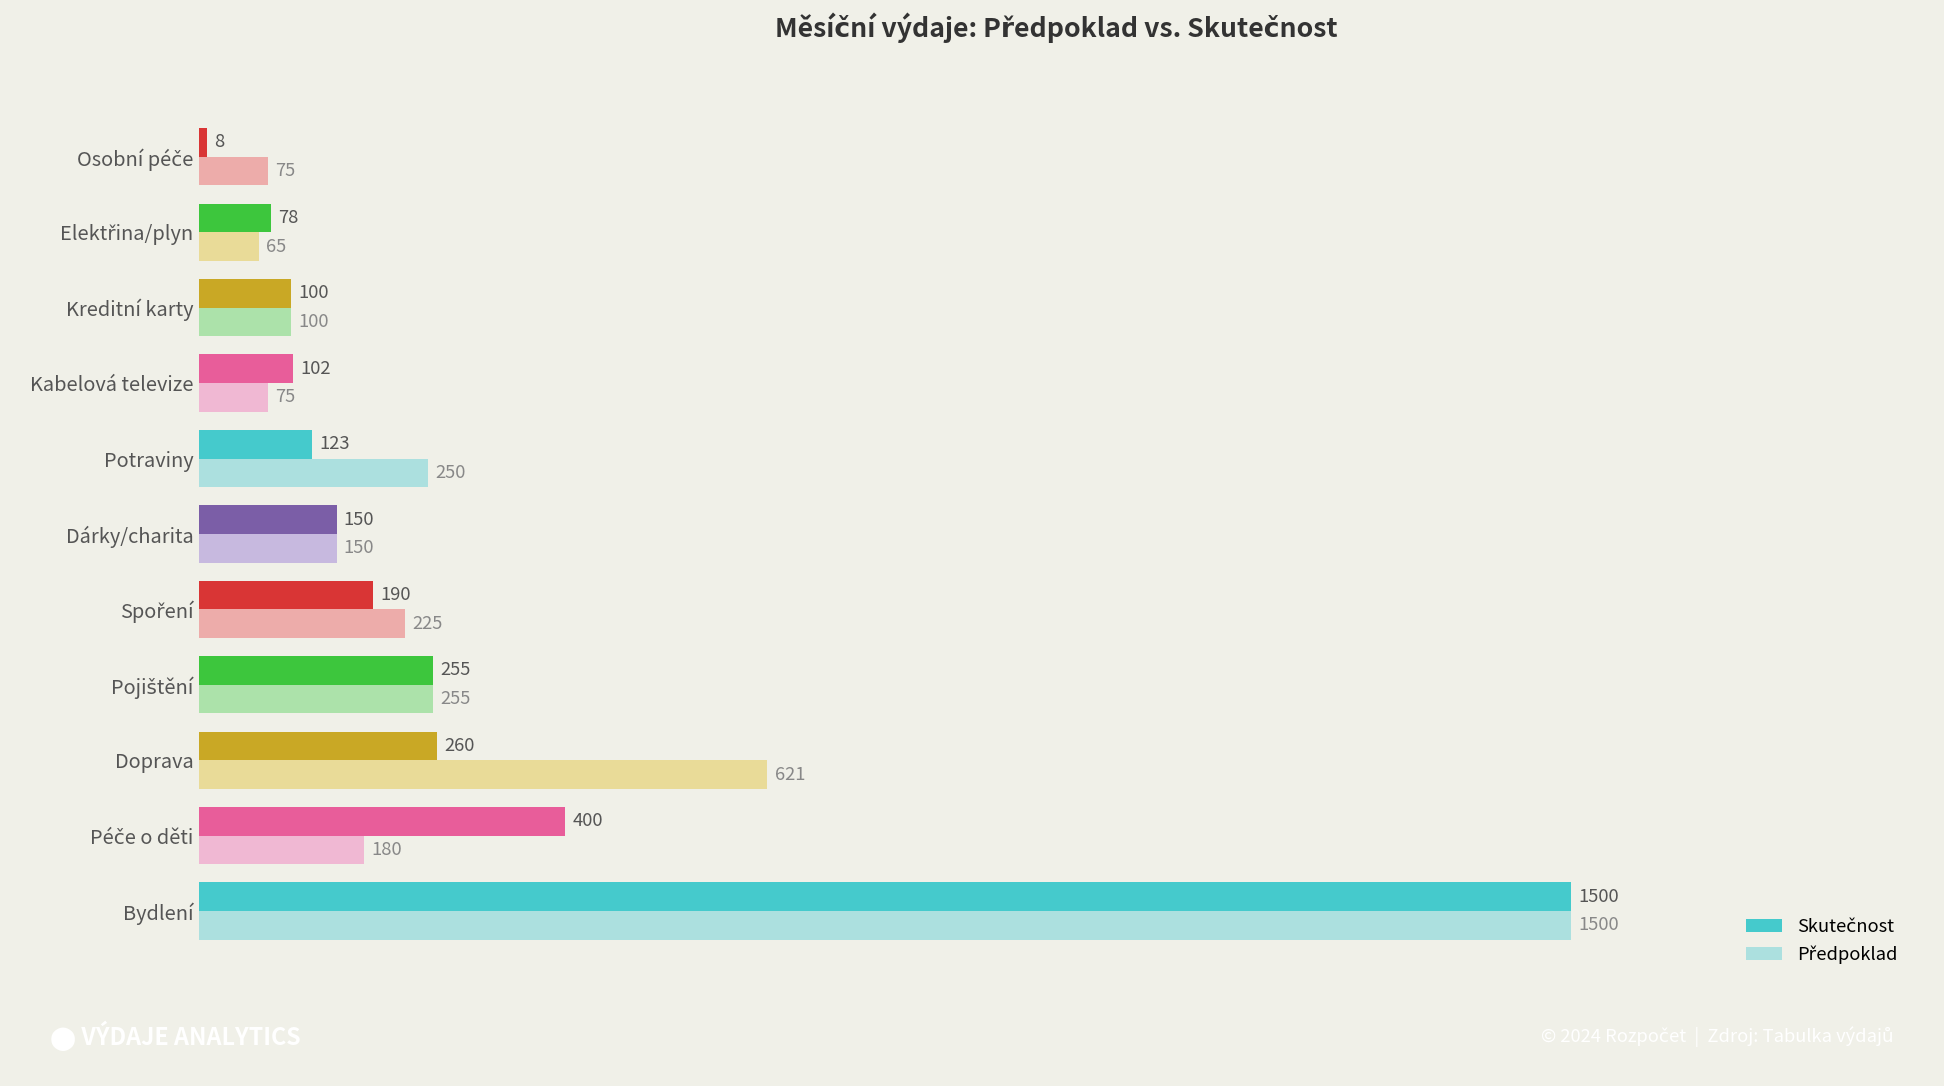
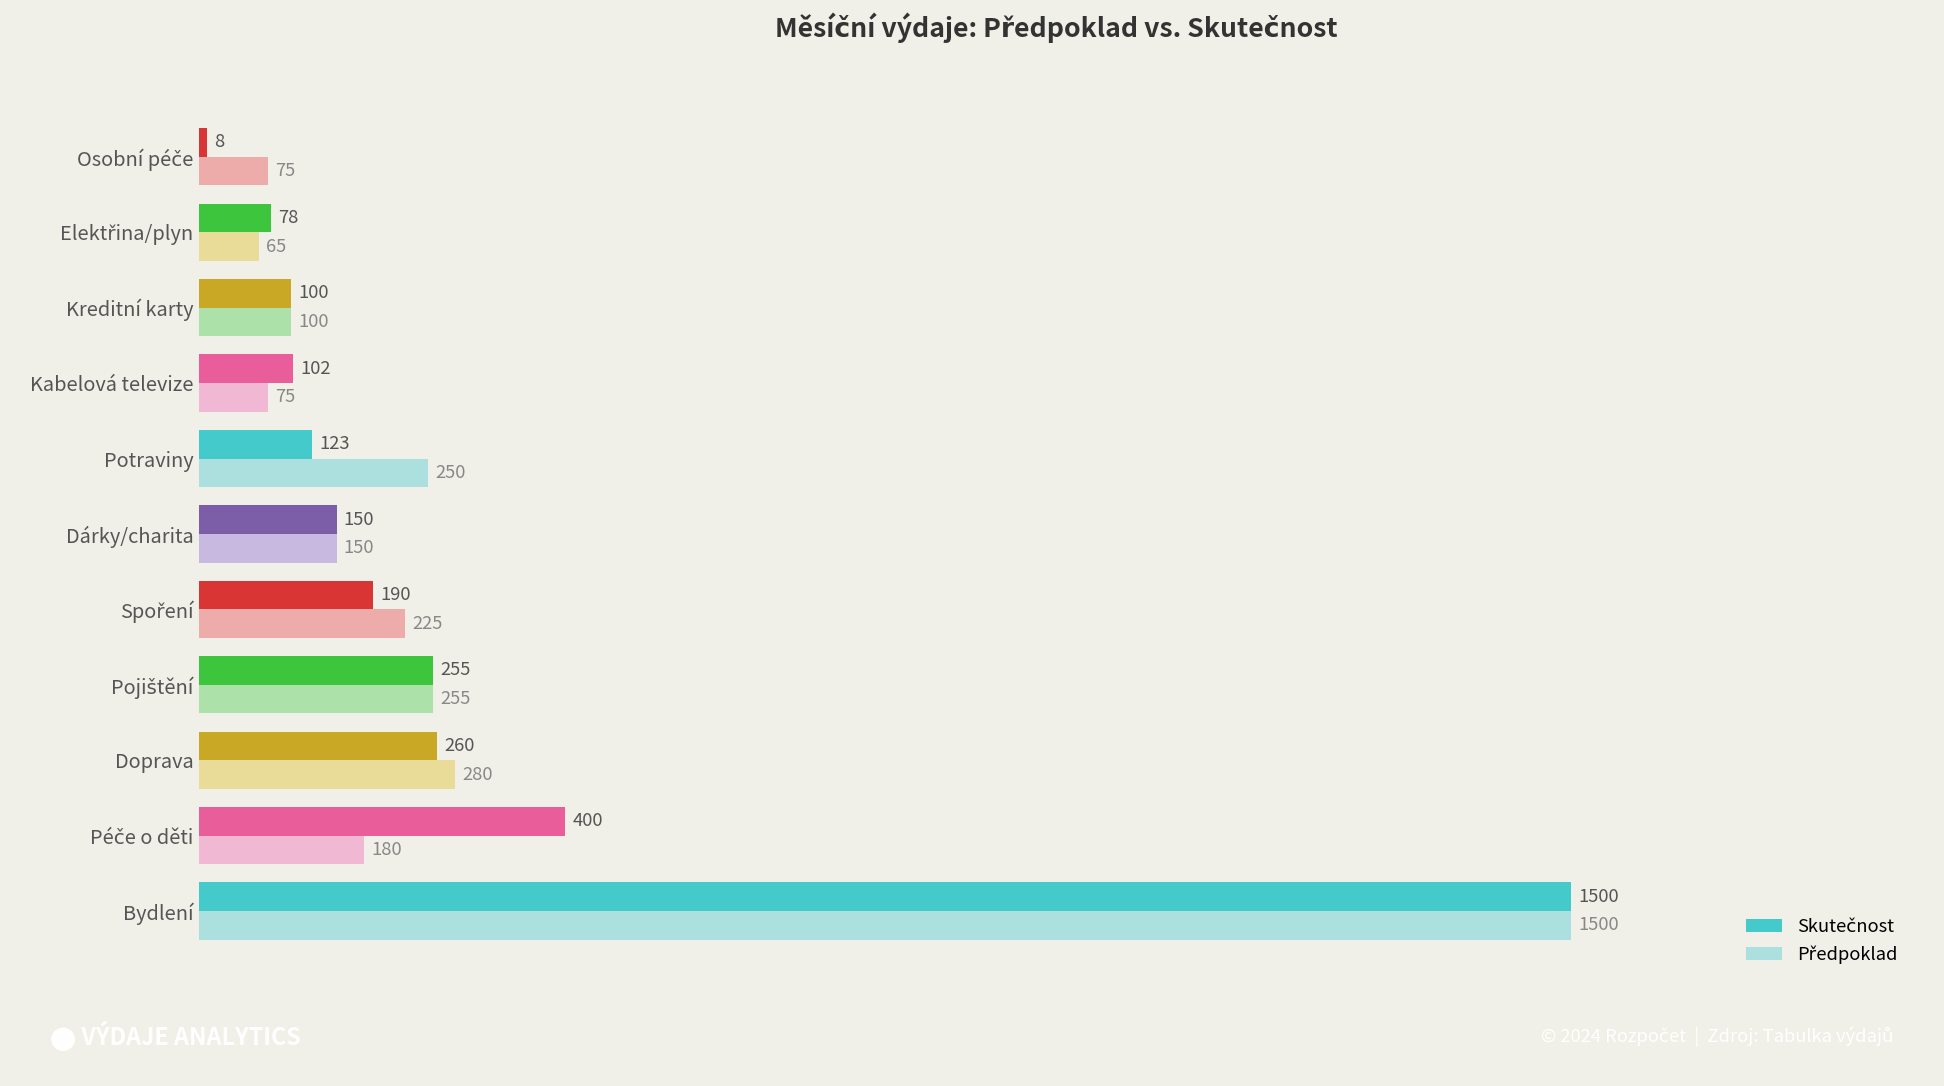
Předpoklad, Doprava: 621 -> 280
